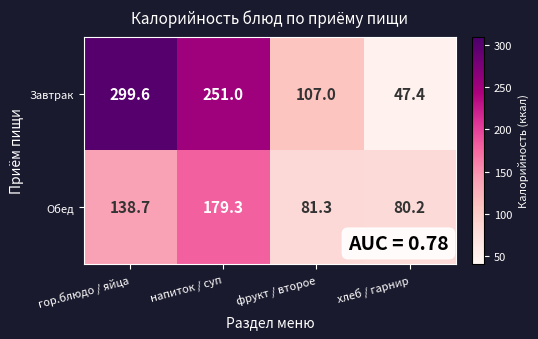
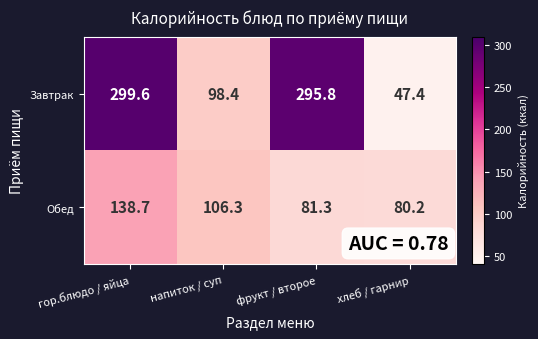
Завтрак, напиток / суп: 251.0 -> 98.4
Завтрак, фрукт / второе: 107.0 -> 295.8
Обед, напиток / суп: 179.3 -> 106.3
